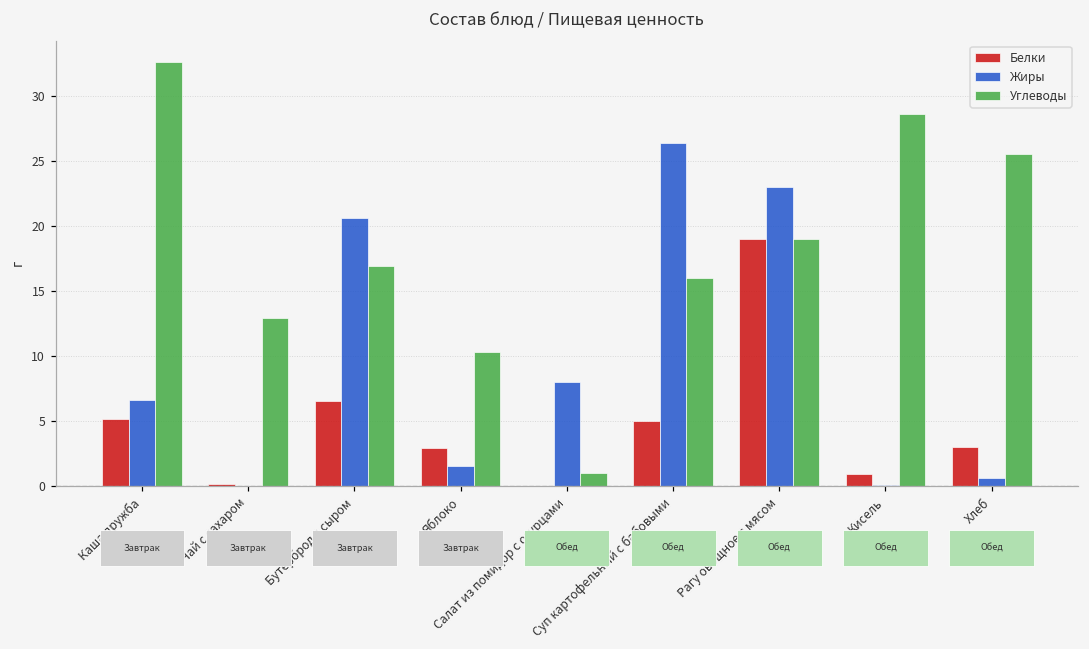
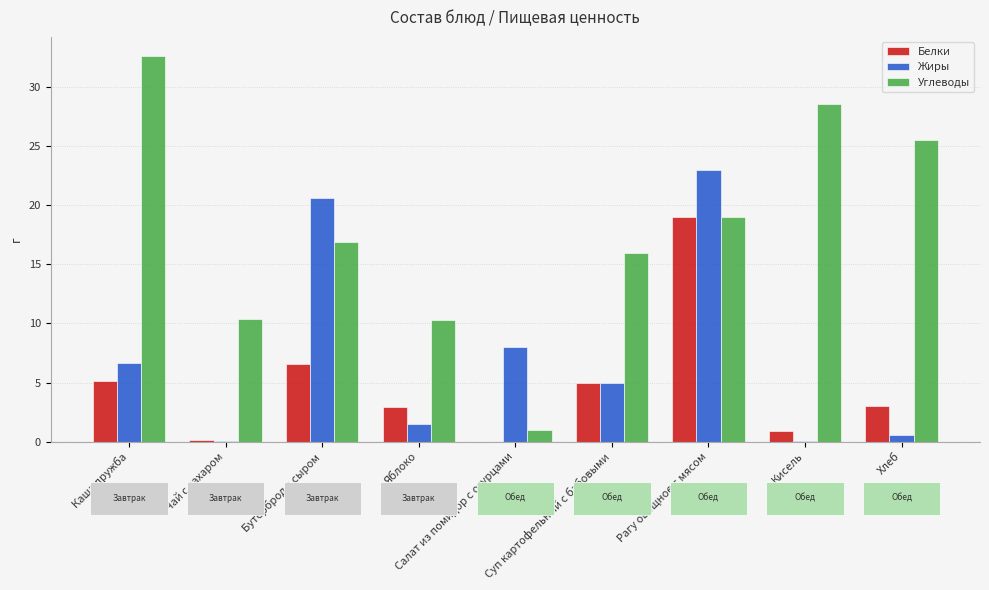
Углеводы, Чай с сахаром: 12.9 -> 10.4
Жиры, Суп картофельный с бабовыми: 26.4 -> 5.0
